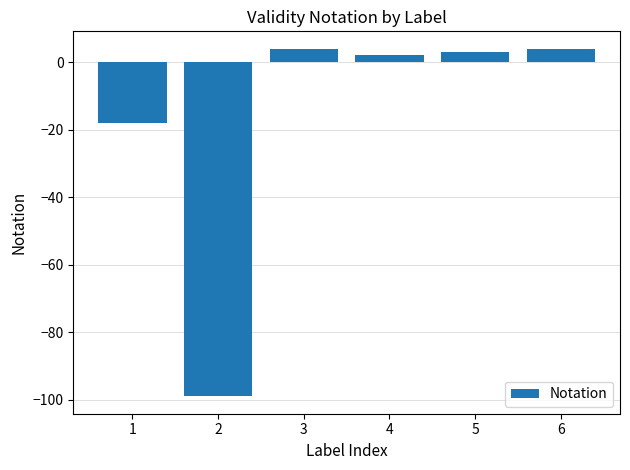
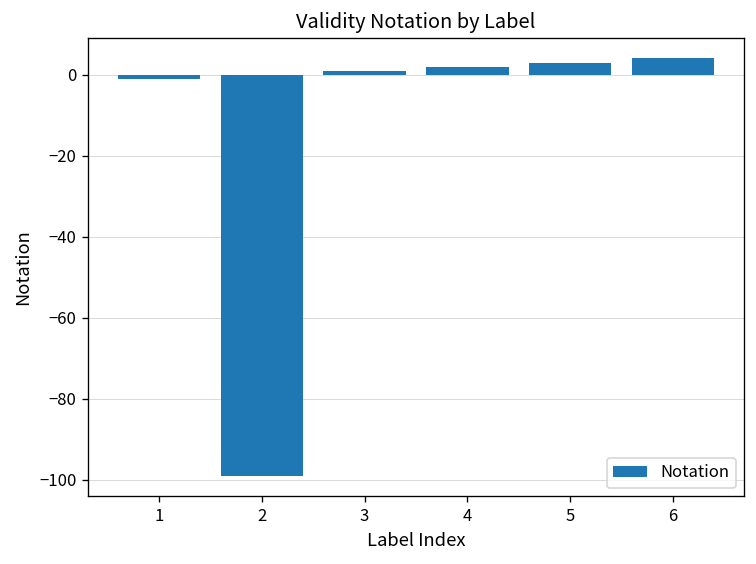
1: -18 -> -1
3: 4 -> 1
